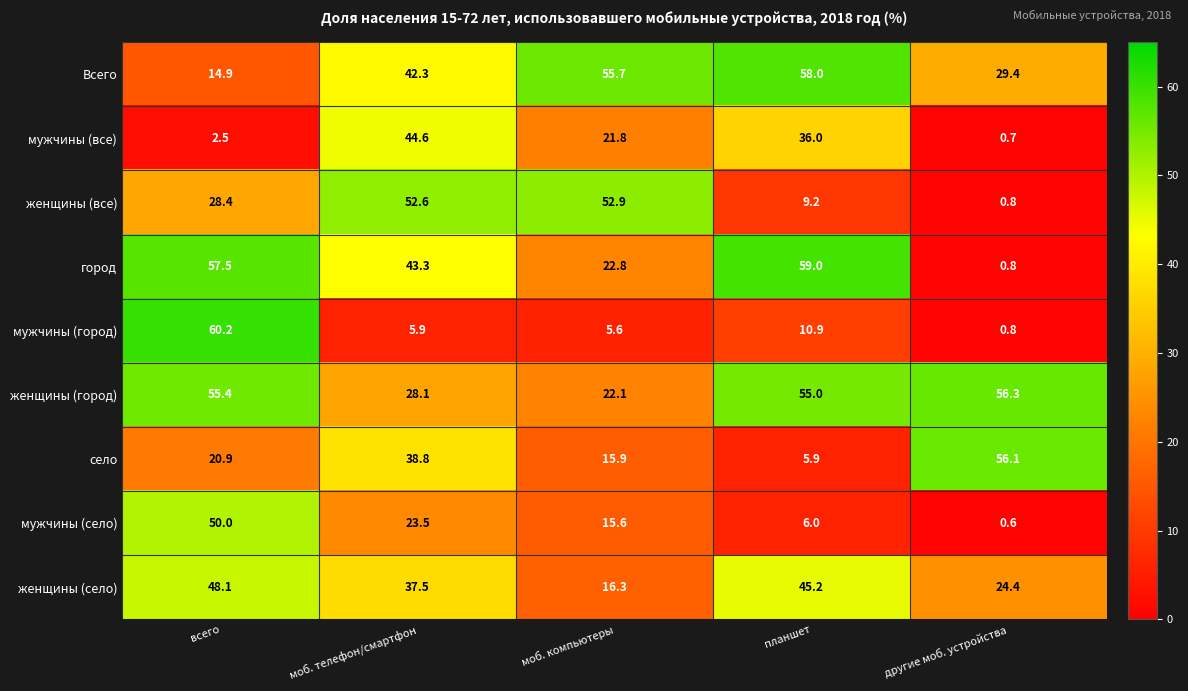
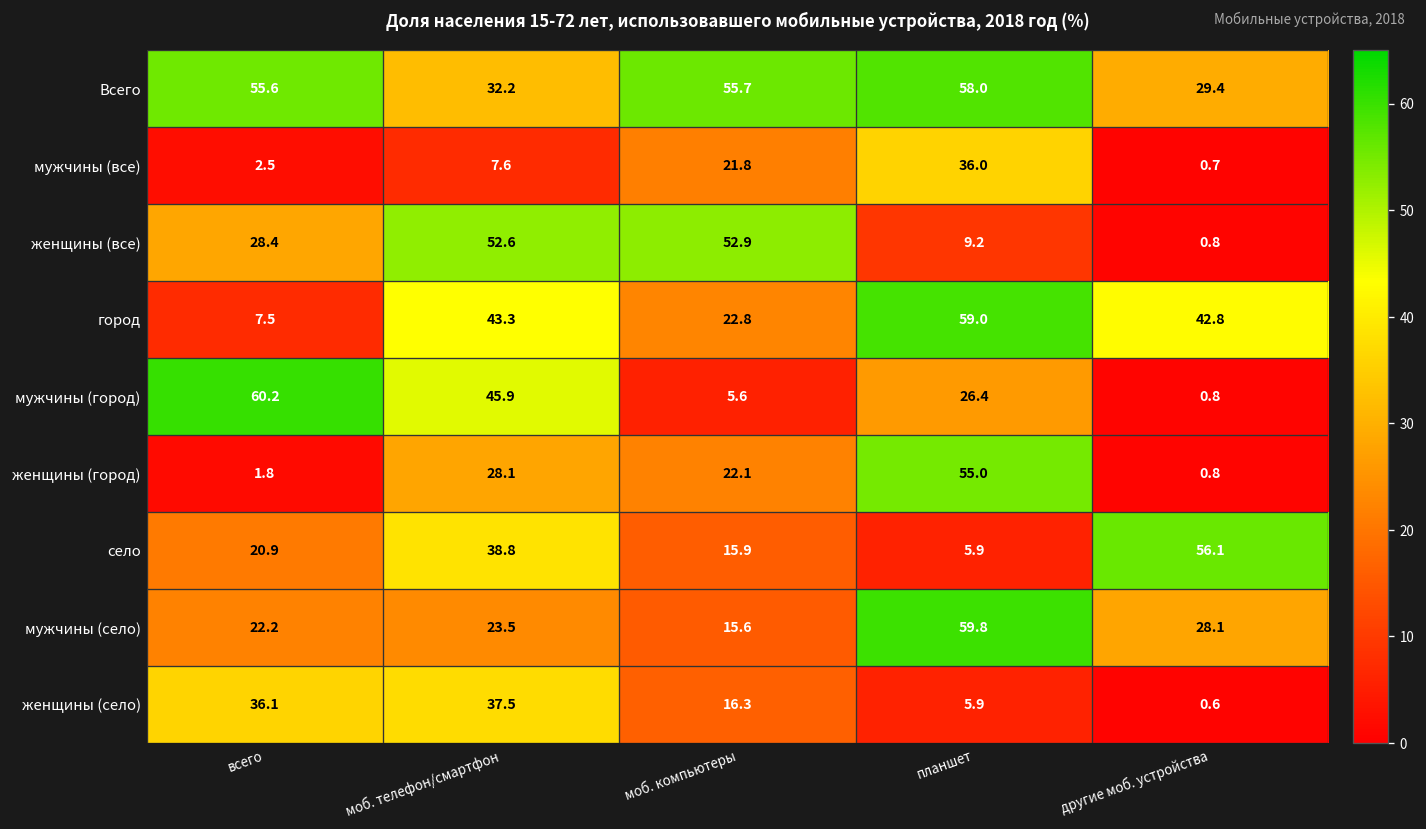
Всего, всего: 14.9 -> 55.6
Всего, моб. телефон/смартфон: 42.3 -> 32.2
мужчины (все), моб. телефон/смартфон: 44.6 -> 7.6
город, всего: 57.5 -> 7.5
город, другие моб. устройства: 0.8 -> 42.8
мужчины (город), моб. телефон/смартфон: 5.9 -> 45.9
мужчины (город), планшет: 10.9 -> 26.4
женщины (город), всего: 55.4 -> 1.8
женщины (город), другие моб. устройства: 56.3 -> 0.8
мужчины (село), всего: 50.0 -> 22.2
мужчины (село), планшет: 6.0 -> 59.8
мужчины (село), другие моб. устройства: 0.6 -> 28.1
женщины (село), всего: 48.1 -> 36.1
женщины (село), планшет: 45.2 -> 5.9
женщины (село), другие моб. устройства: 24.4 -> 0.6
